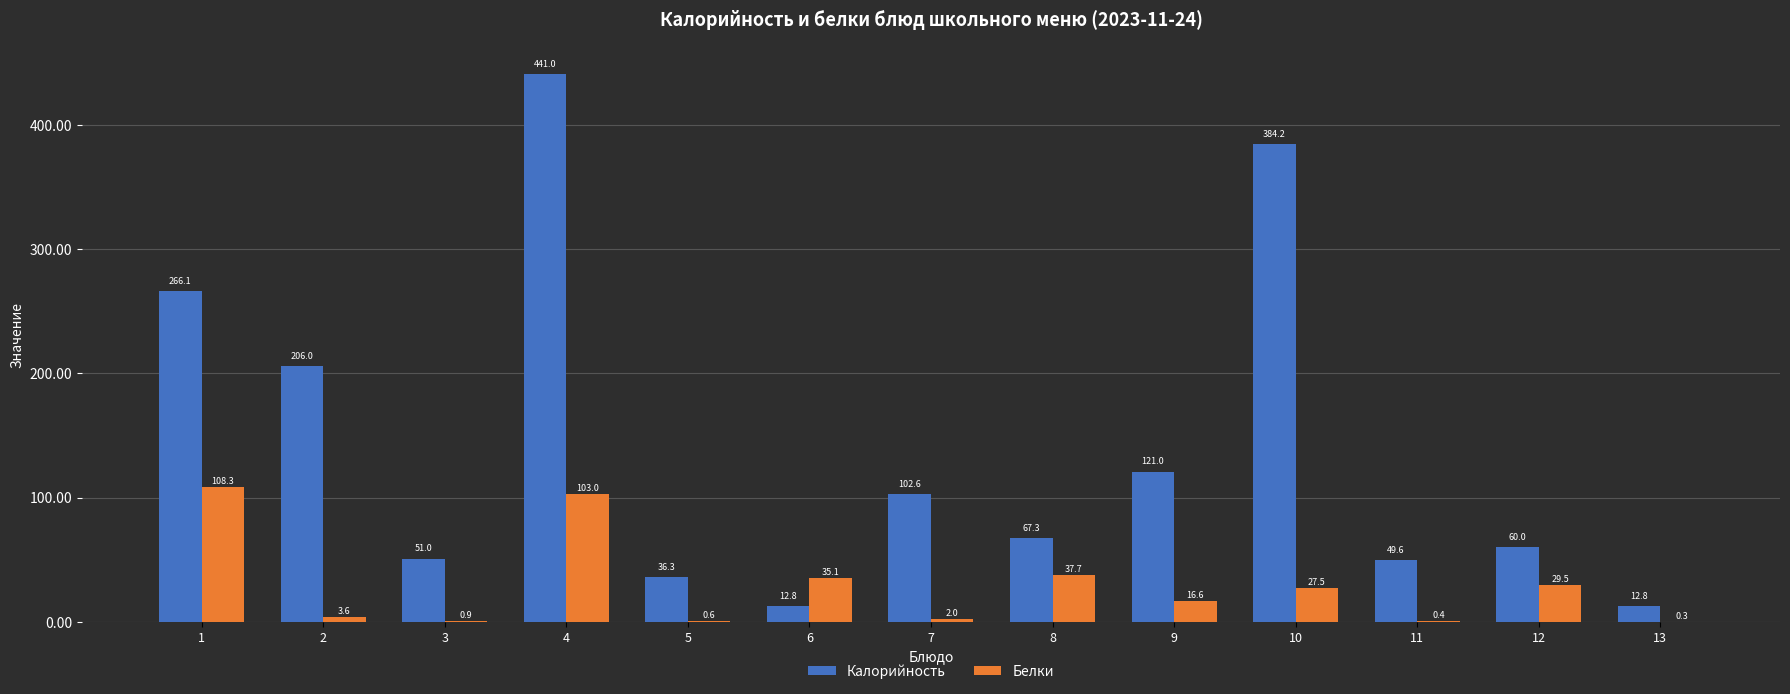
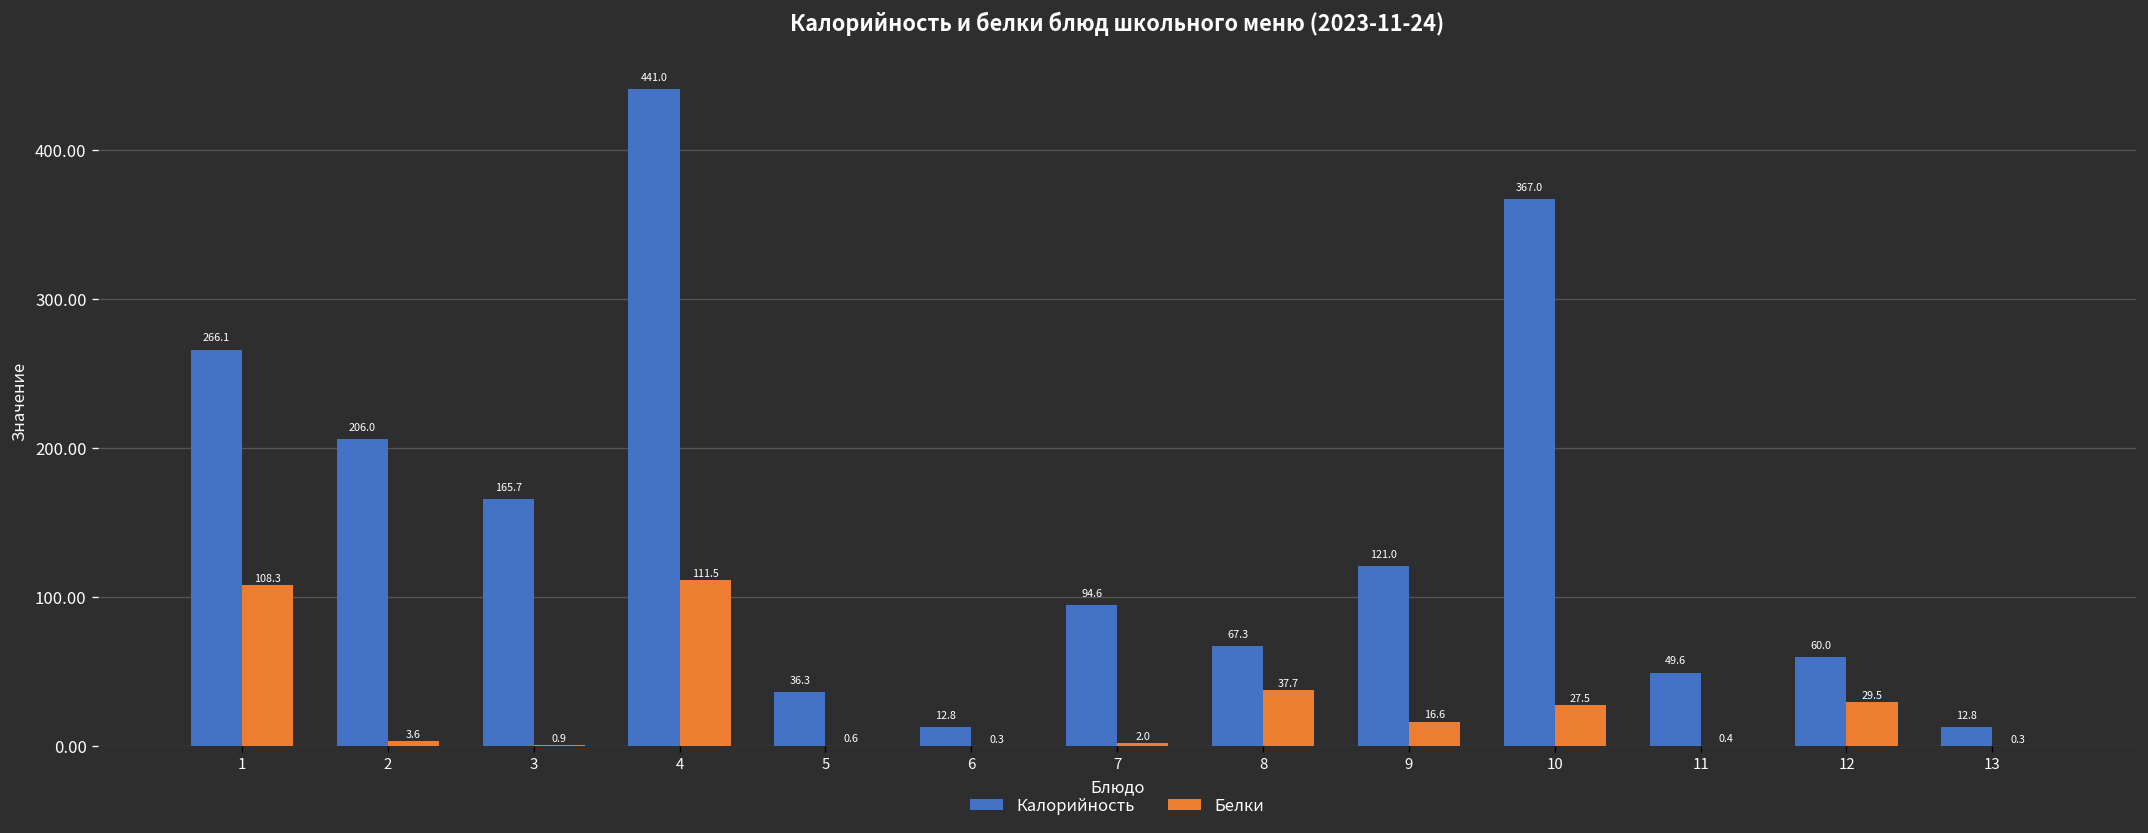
Калорийность, 3: 51.0 -> 165.7
Белки, 4: 103.0 -> 111.5
Белки, 6: 35.1 -> 0.3
Калорийность, 7: 102.6 -> 94.6
Калорийность, 10: 384.2 -> 367.0
